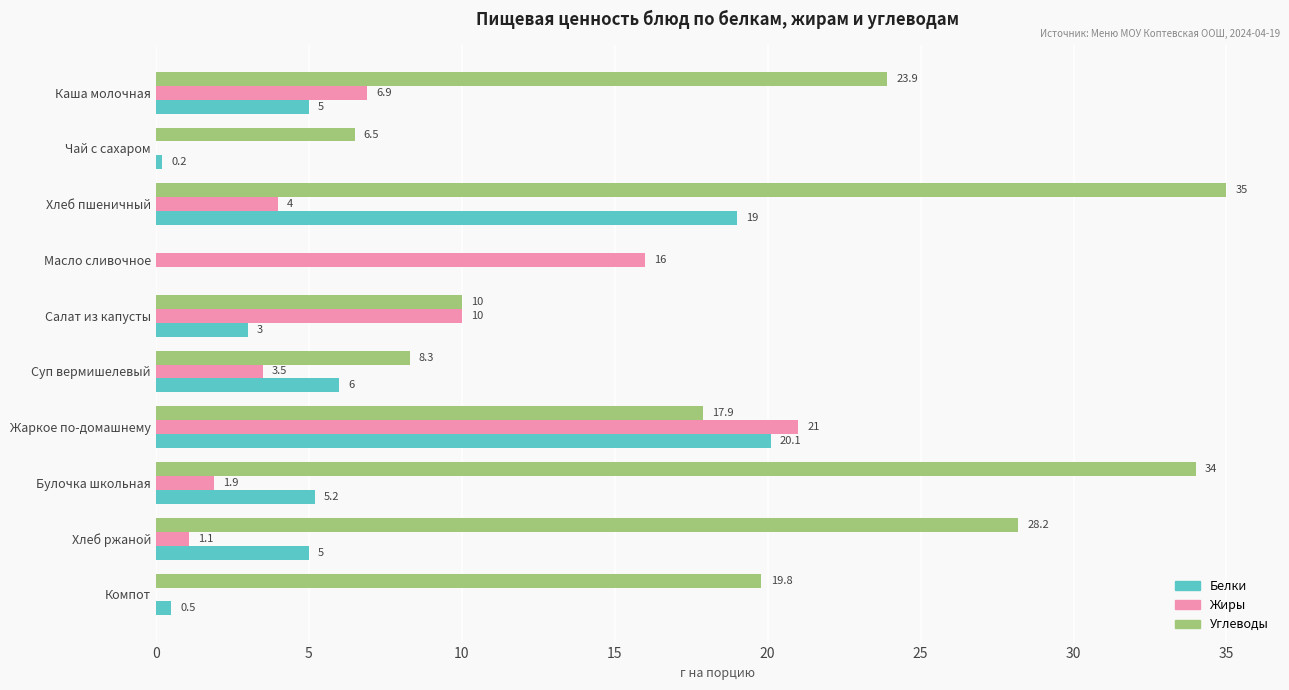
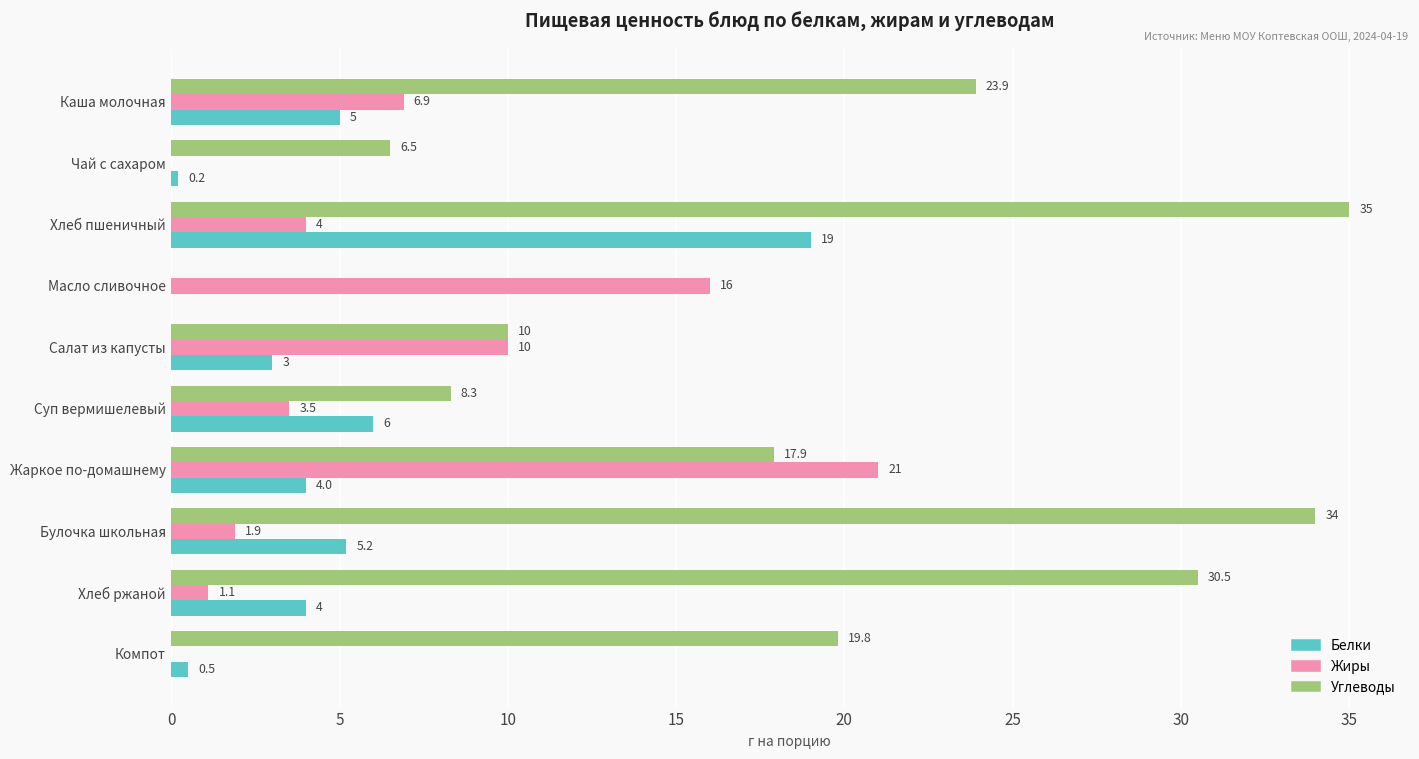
Белки, Жаркое по-домашнему: 20.1 -> 4.0
Углеводы, Хлеб ржаной: 28.2 -> 30.5
Белки, Хлеб ржаной: 5 -> 4
